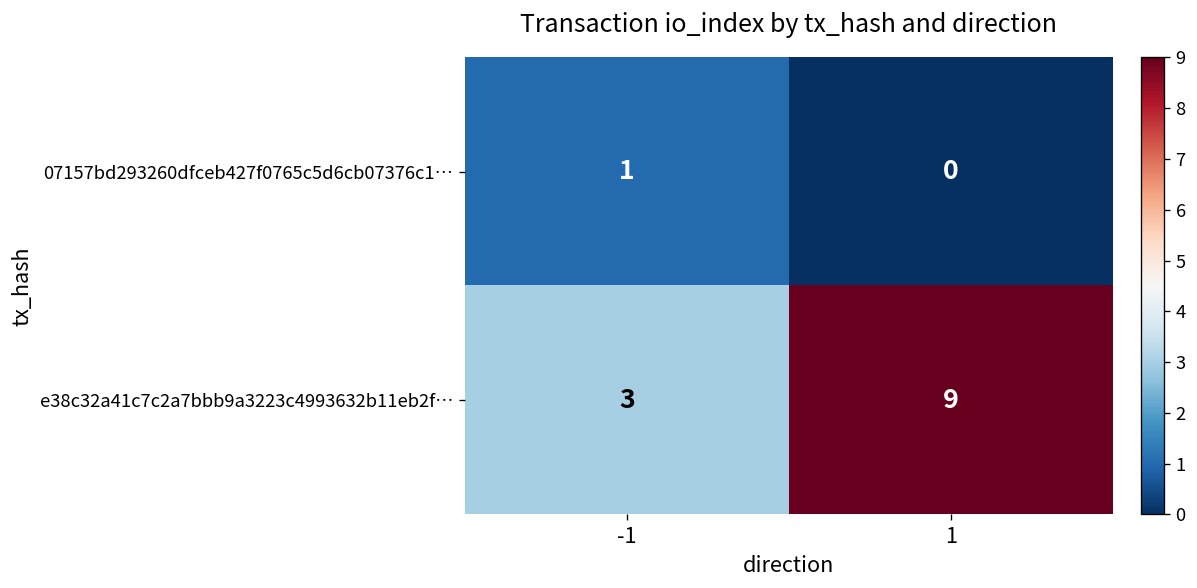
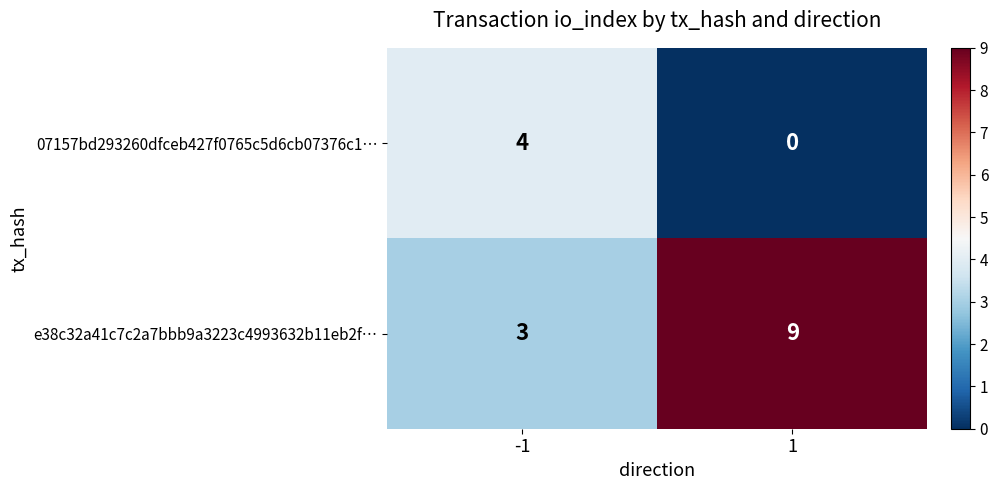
07157bd293260dfceb427f0765c5d6cb07376c1…, -1: 1 -> 4
